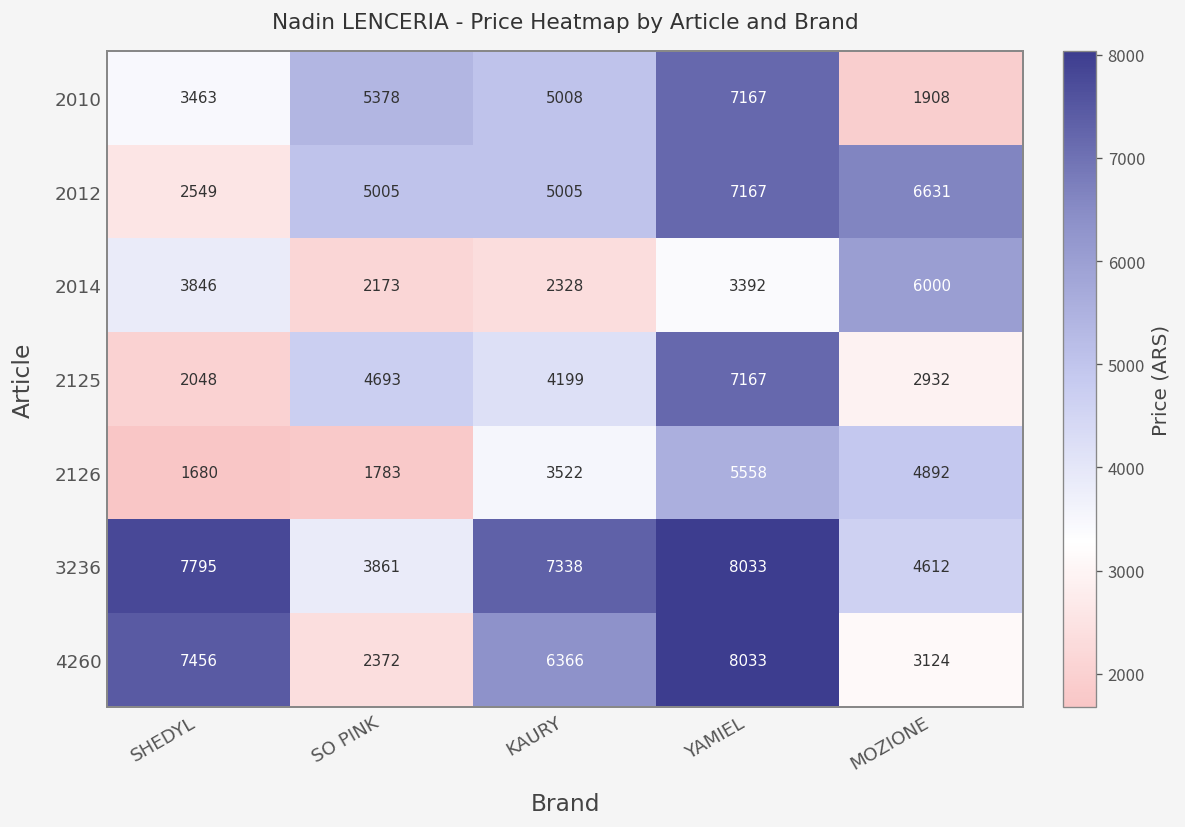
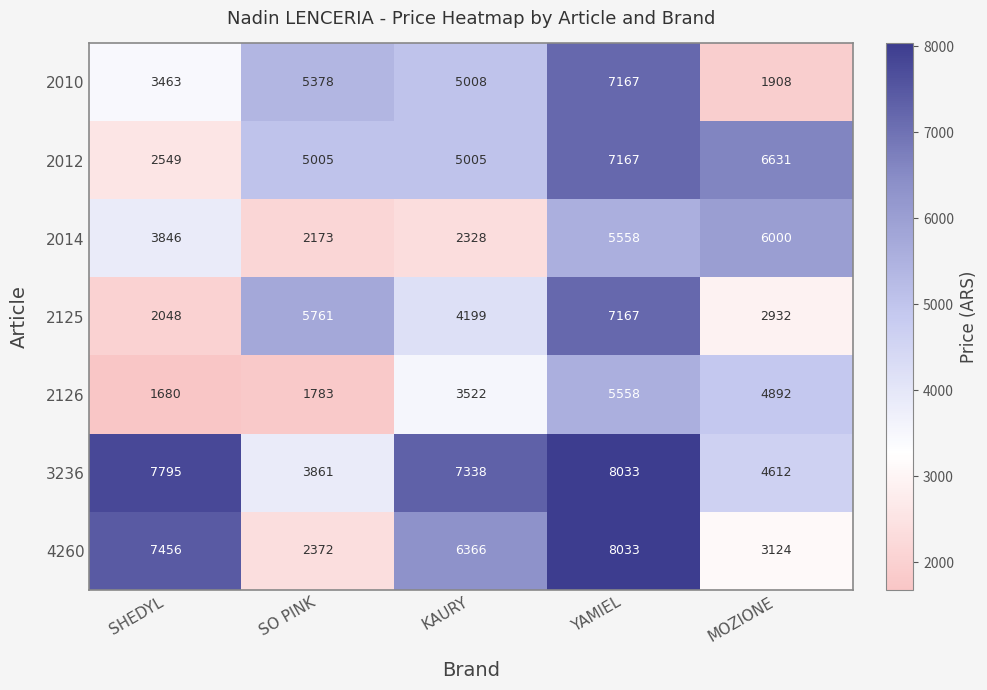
2014, YAMIEL: 3392 -> 5558
2125, SO PINK: 4693 -> 5761
